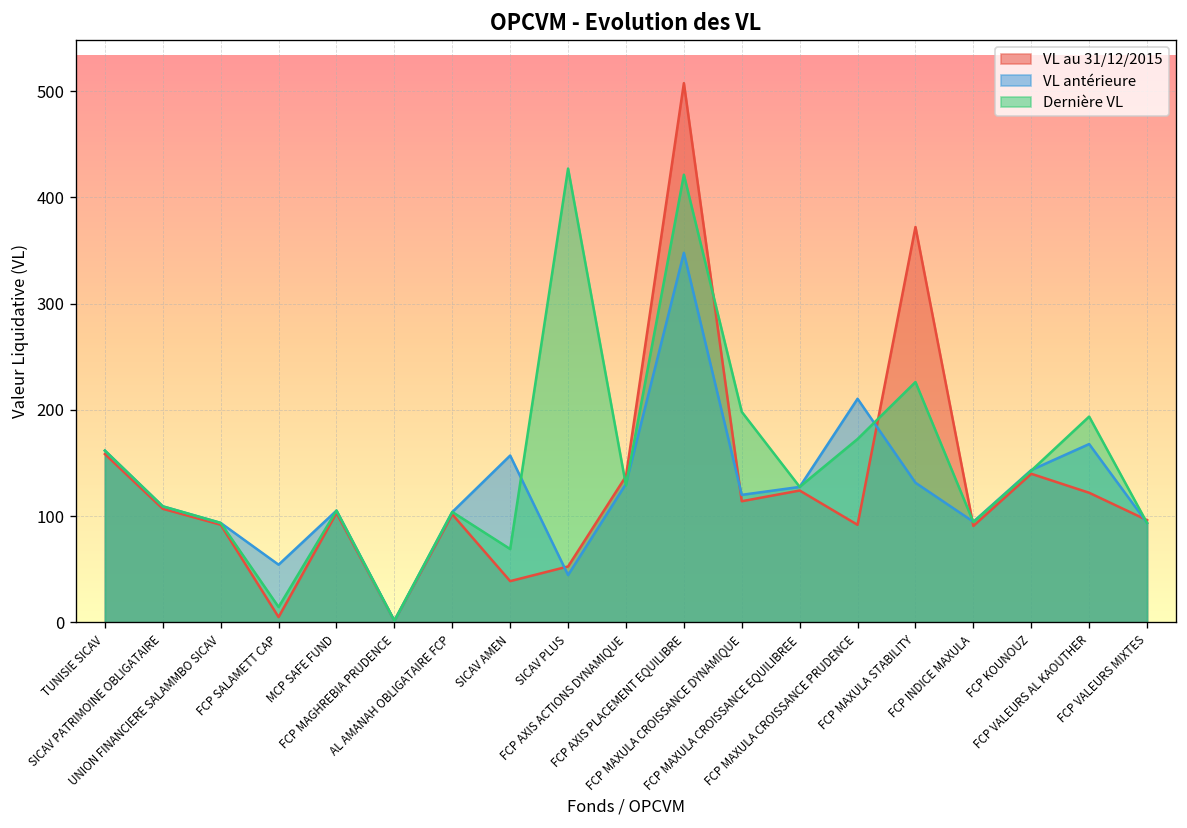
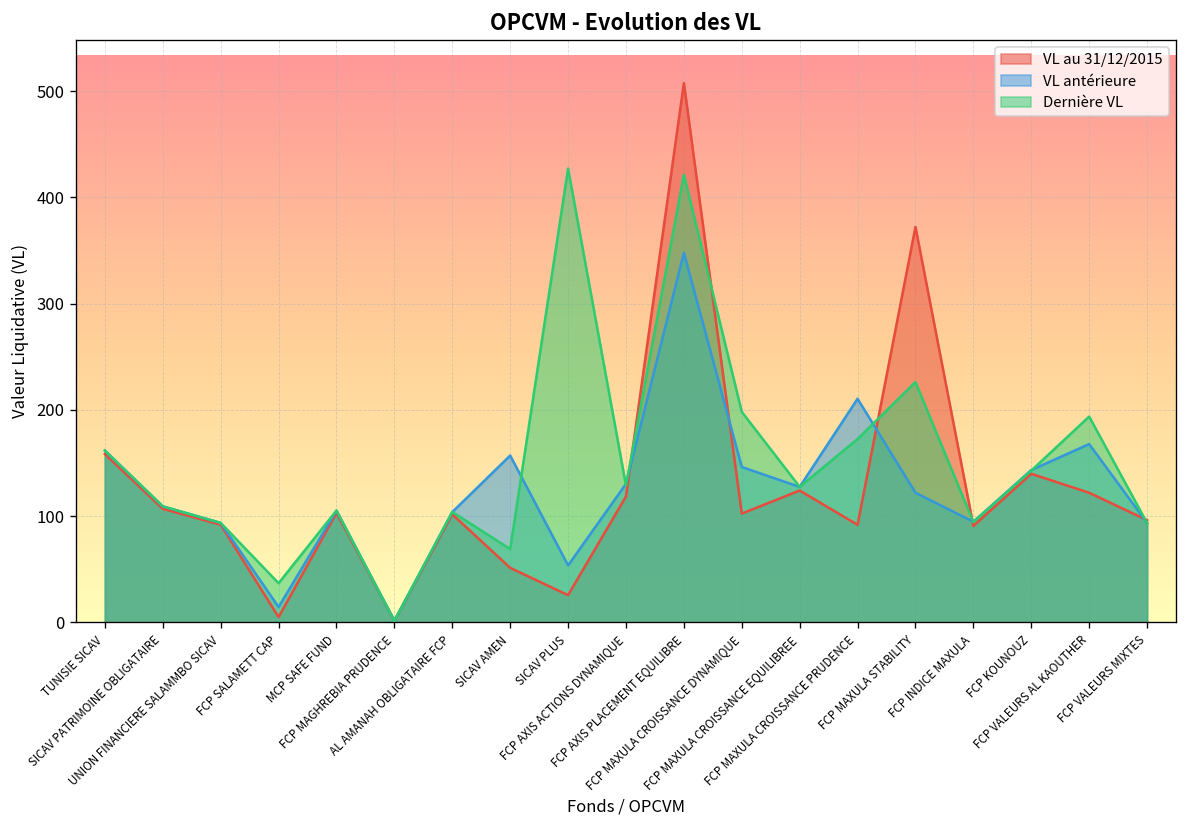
VL antérieure, FCP SALAMETT CAP: 50 -> 10
Dernière VL, FCP SALAMETT CAP: 10 -> 40
VL au 31/12/2015, SICAV AMEN: 40 -> 50
VL au 31/12/2015, SICAV PLUS: 50 -> 30
VL antérieure, SICAV PLUS: 40 -> 50
VL au 31/12/2015, FCP AXIS ACTIONS DYNAMIQUE: 140 -> 120
VL au 31/12/2015, FCP MAXULA CROISSANCE DYNAMIQUE: 110 -> 100
VL antérieure, FCP MAXULA CROISSANCE DYNAMIQUE: 120 -> 150
VL antérieure, FCP MAXULA STABILITY: 130 -> 120
